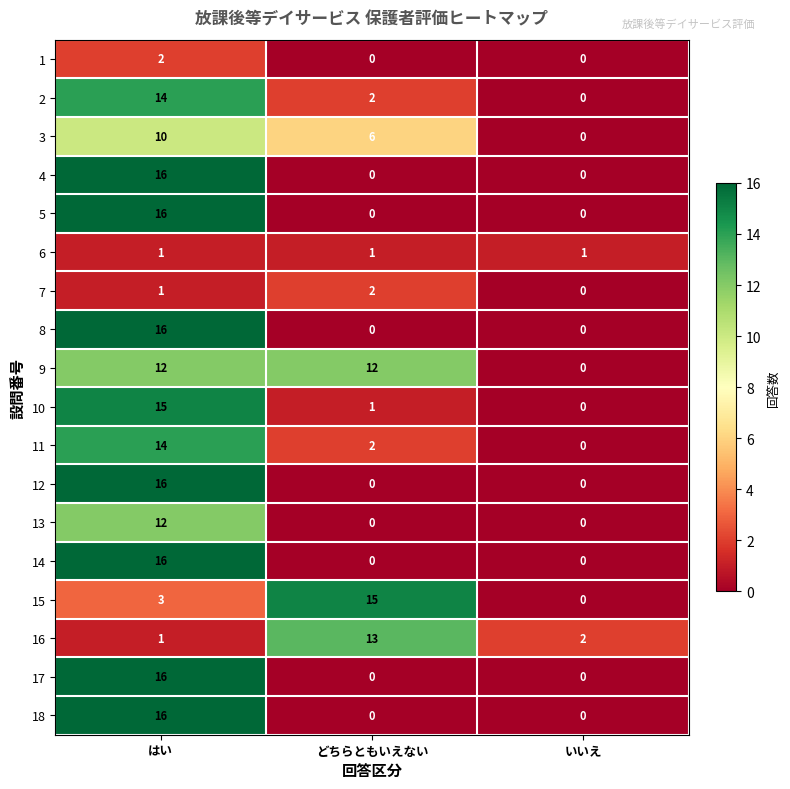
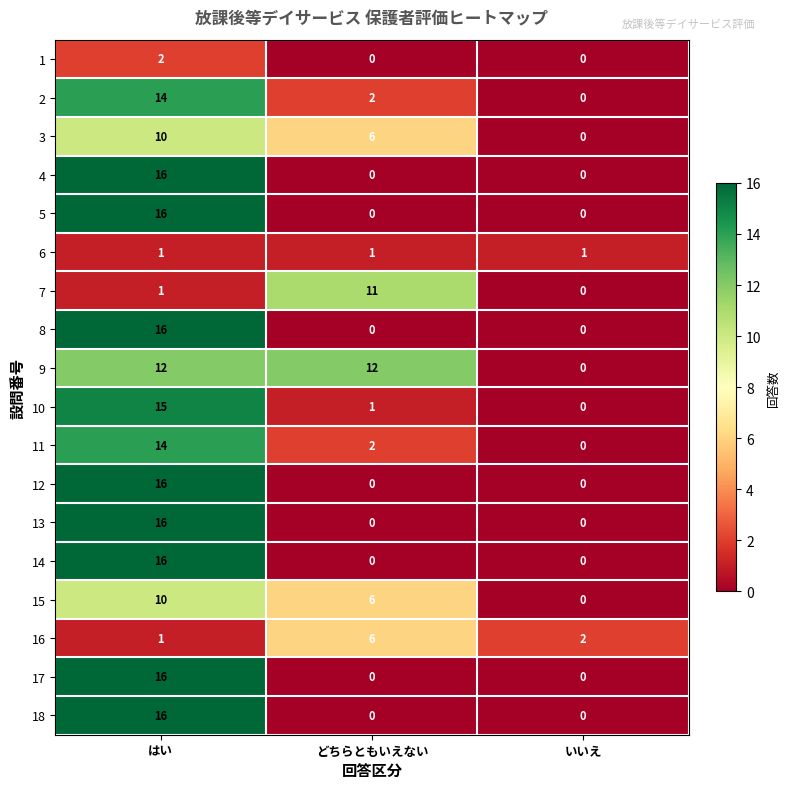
7, どちらともいえない: 2 -> 11
13, はい: 12 -> 16
15, はい: 3 -> 10
15, どちらともいえない: 15 -> 6
16, どちらともいえない: 13 -> 6
